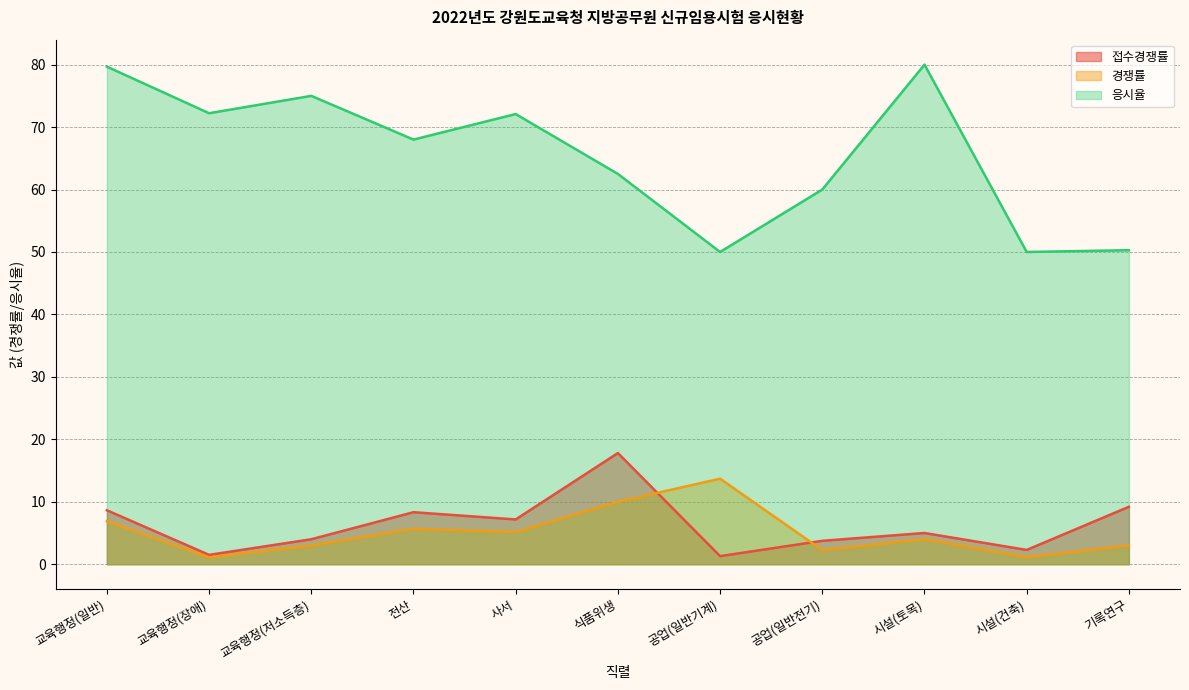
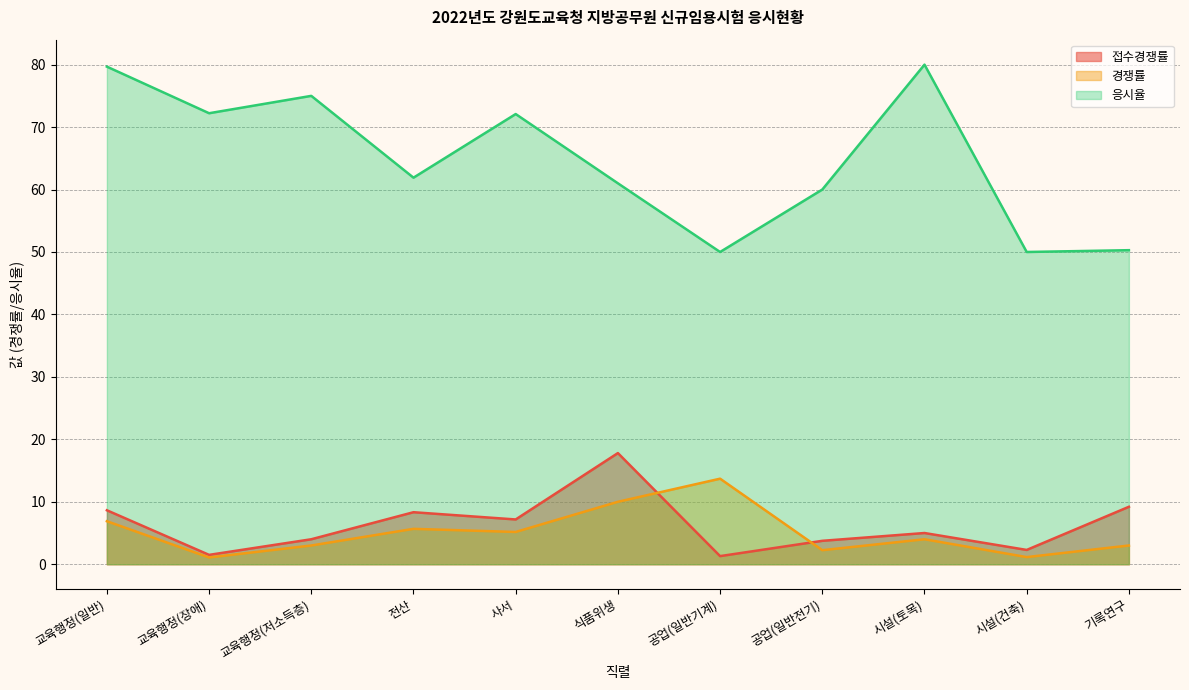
응시율, 전산: 68 -> 62
응시율, 식품위생: 63 -> 61
